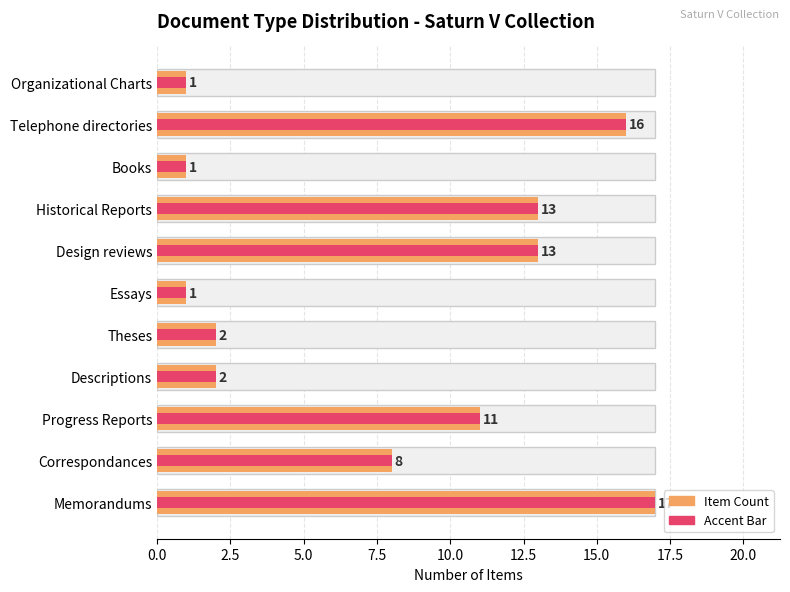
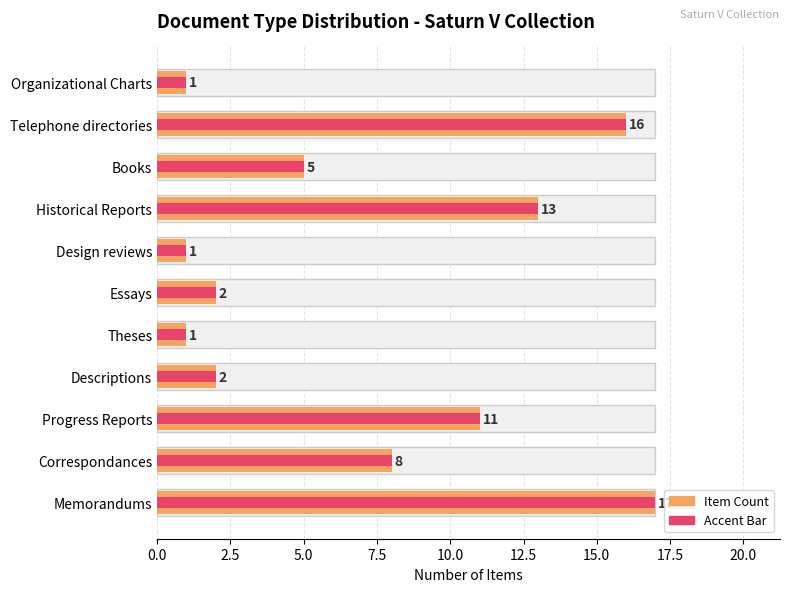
Item Count, Books: 1 -> 5
Item Count, Design reviews: 13 -> 1
Item Count, Essays: 1 -> 2
Item Count, Theses: 2 -> 1
